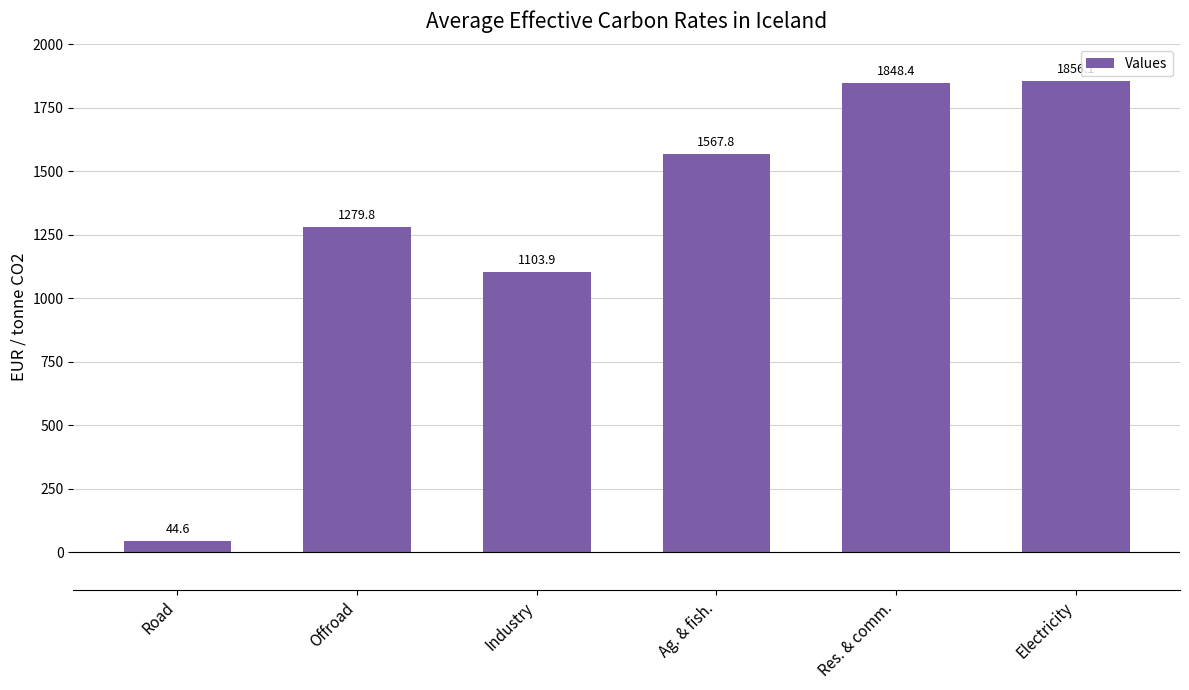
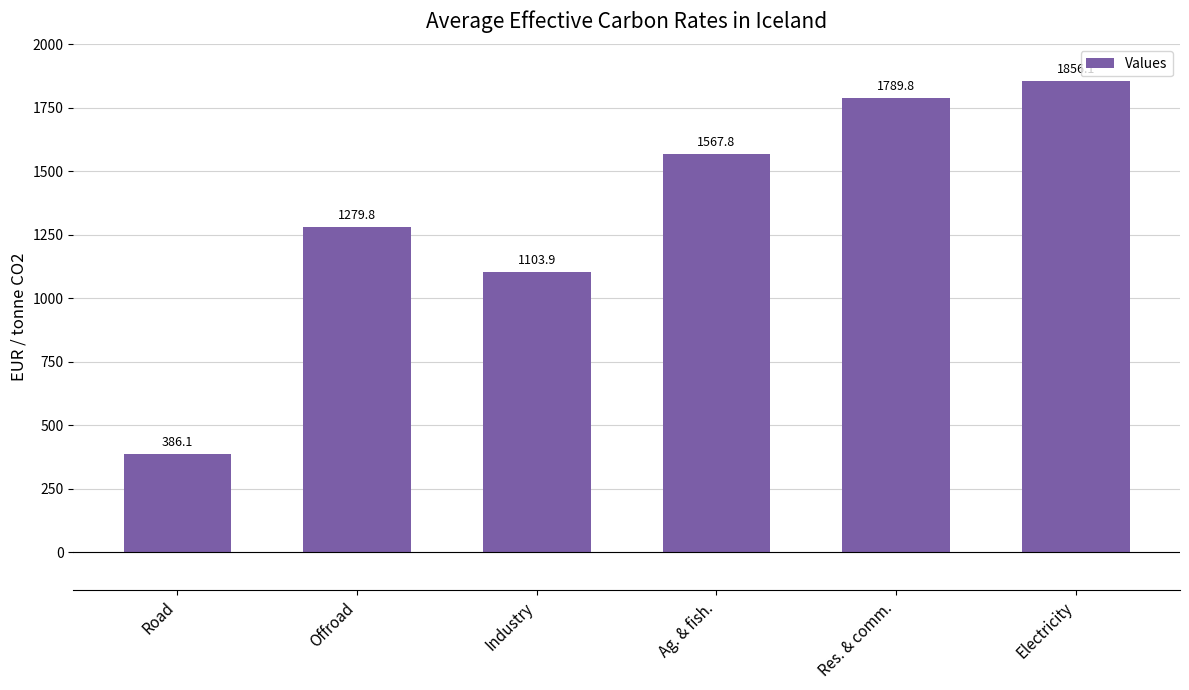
Road: 44.6 -> 386.1
Res. & comm.: 1848.4 -> 1789.8
